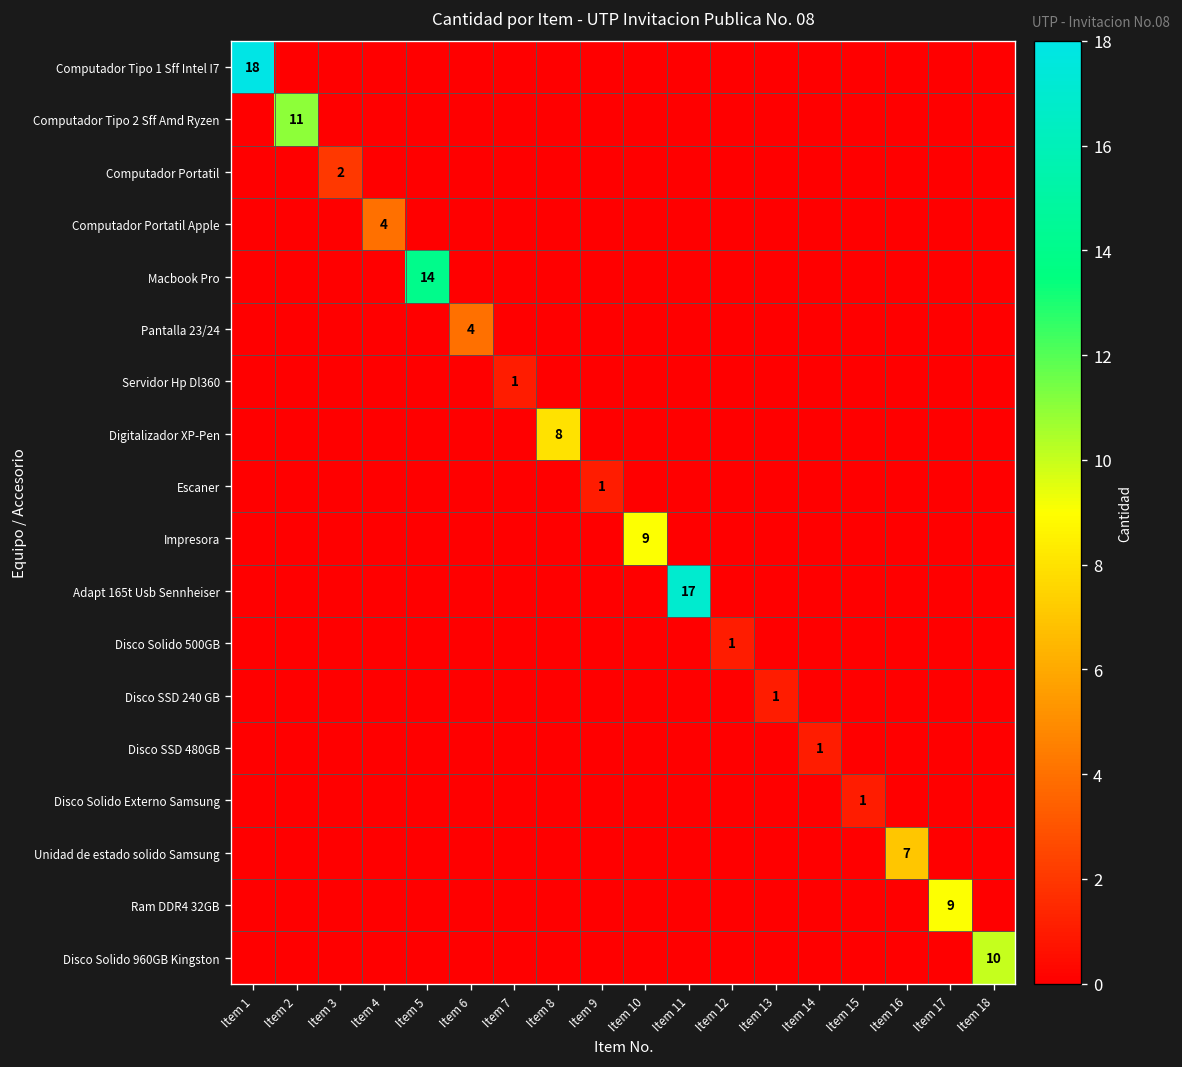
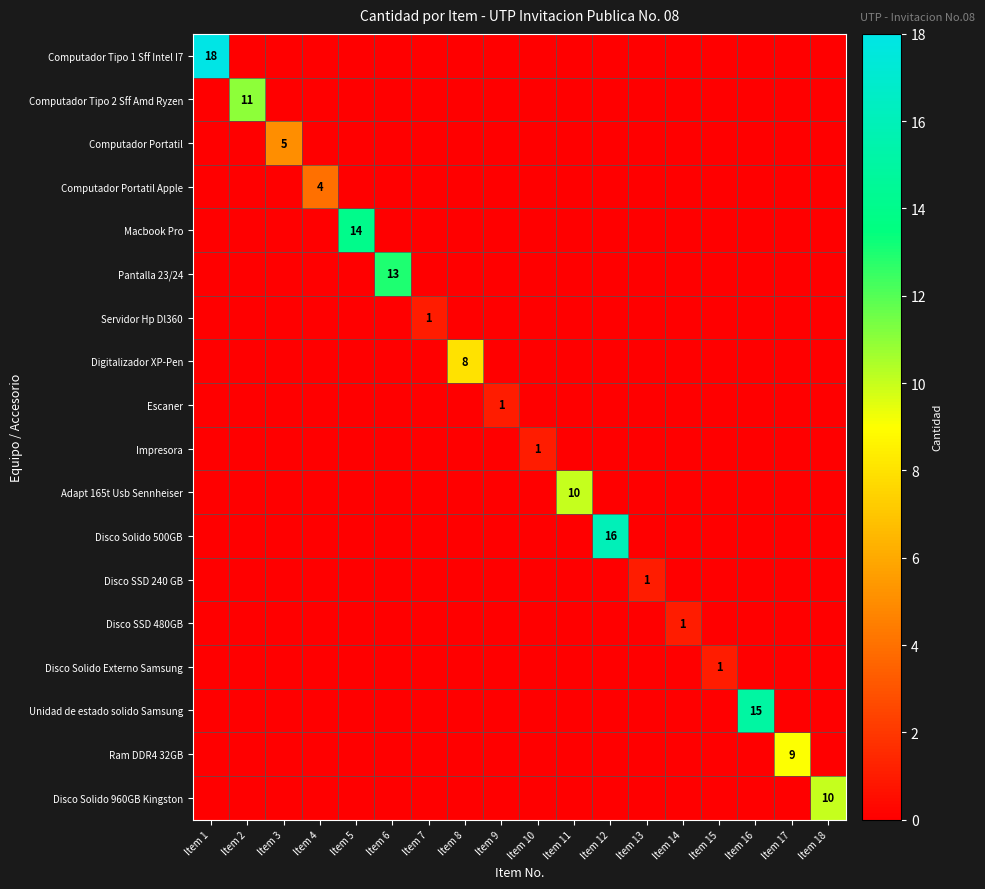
Computador Portatil, Item 3: 2 -> 5
Pantalla 23/24, Item 6: 4 -> 13
Impresora, Item 10: 9 -> 1
Adapt 165t Usb Sennheiser, Item 11: 17 -> 10
Disco Solido 500GB, Item 12: 1 -> 16
Unidad de estado solido Samsung, Item 16: 7 -> 15
